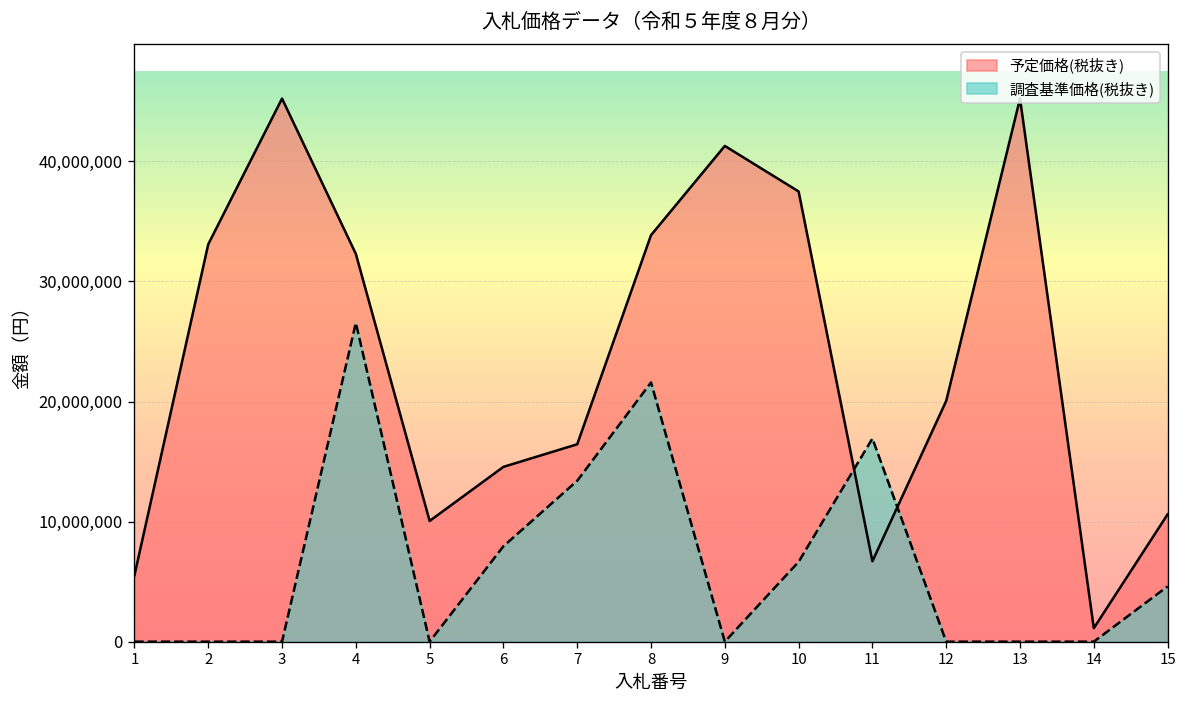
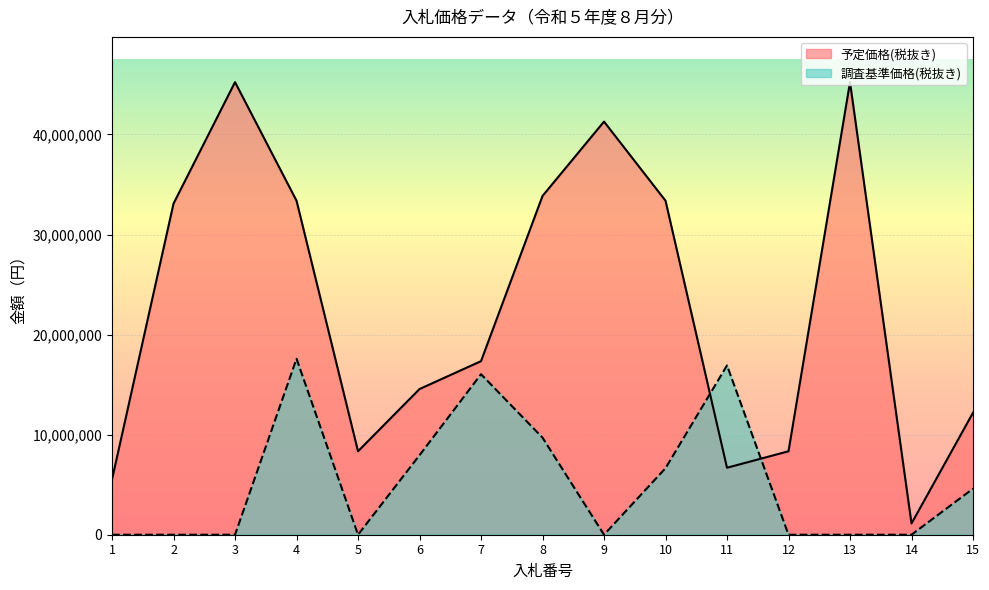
予定価格(税抜き), 4: 32,300,000 -> 33,400,000
調査基準価格(税抜き), 4: 26,600,000 -> 17,600,000
予定価格(税抜き), 5: 10,100,000 -> 8,300,000
予定価格(税抜き), 7: 16,400,000 -> 17,300,000
調査基準価格(税抜き), 7: 13,400,000 -> 16,000,000
調査基準価格(税抜き), 8: 21,600,000 -> 9,700,000
予定価格(税抜き), 10: 37,500,000 -> 33,400,000
予定価格(税抜き), 12: 20,100,000 -> 8,300,000
予定価格(税抜き), 15: 10,600,000 -> 12,200,000
